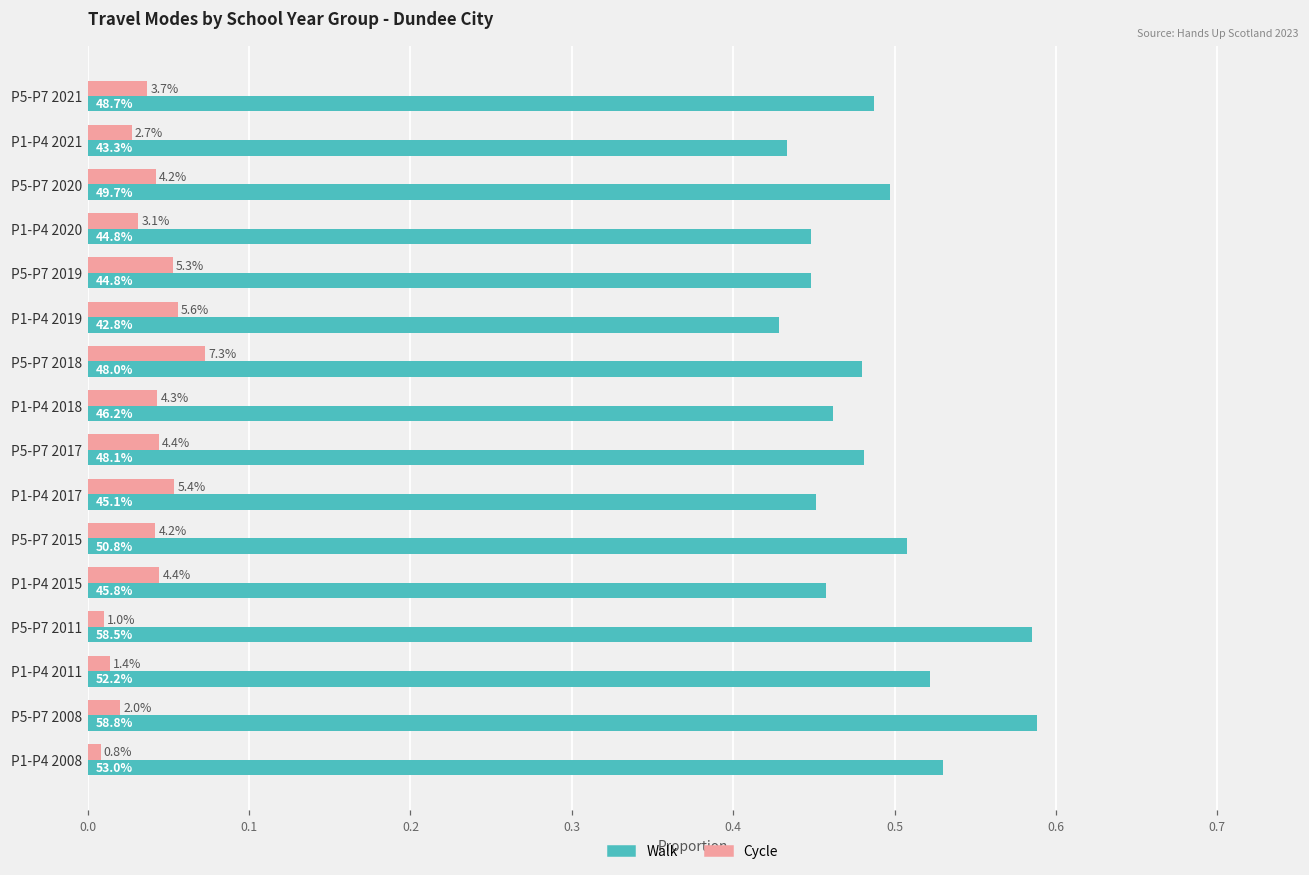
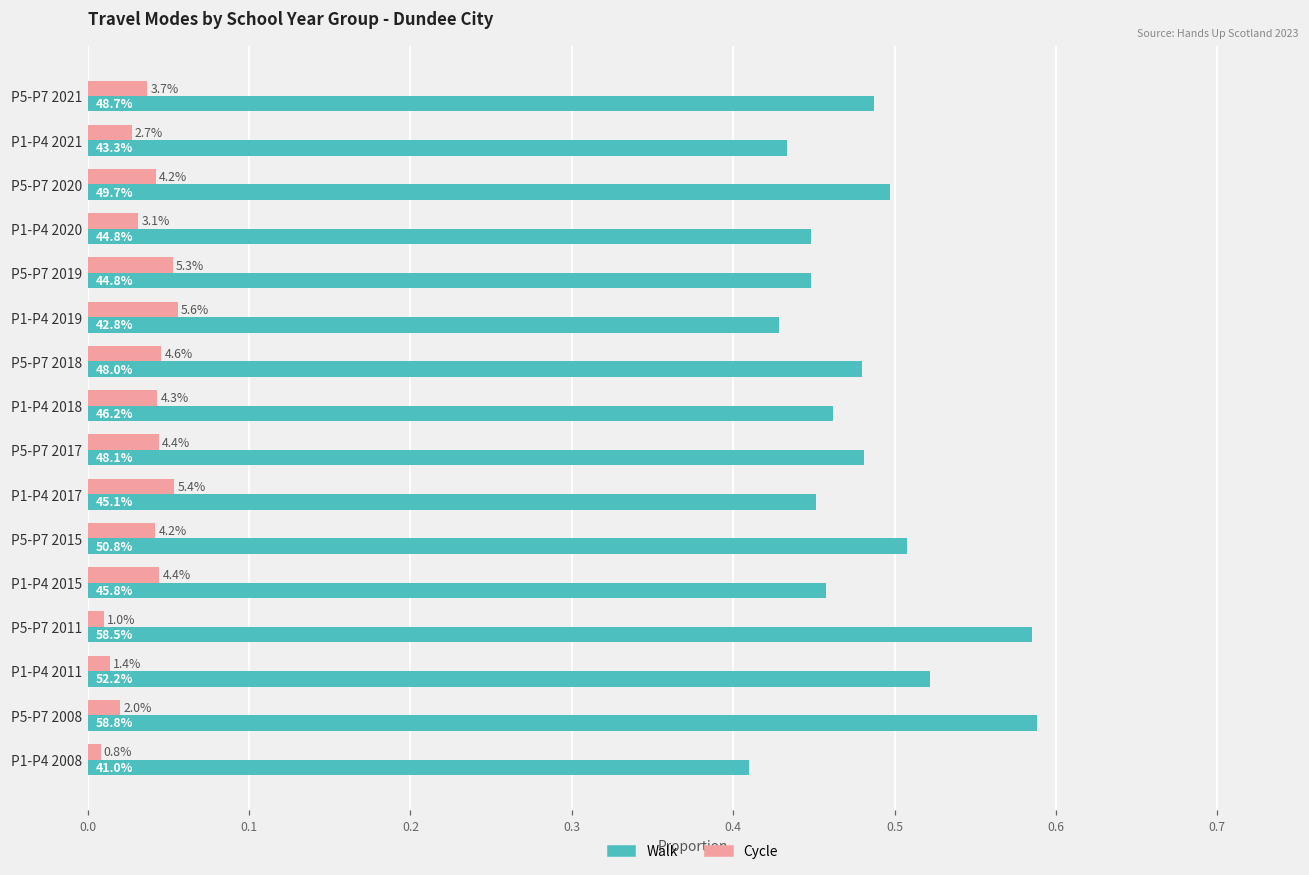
Cycle, P5-P7 2018: 7.3% -> 4.6%
Walk, P1-P4 2008: 53.0% -> 41.0%
